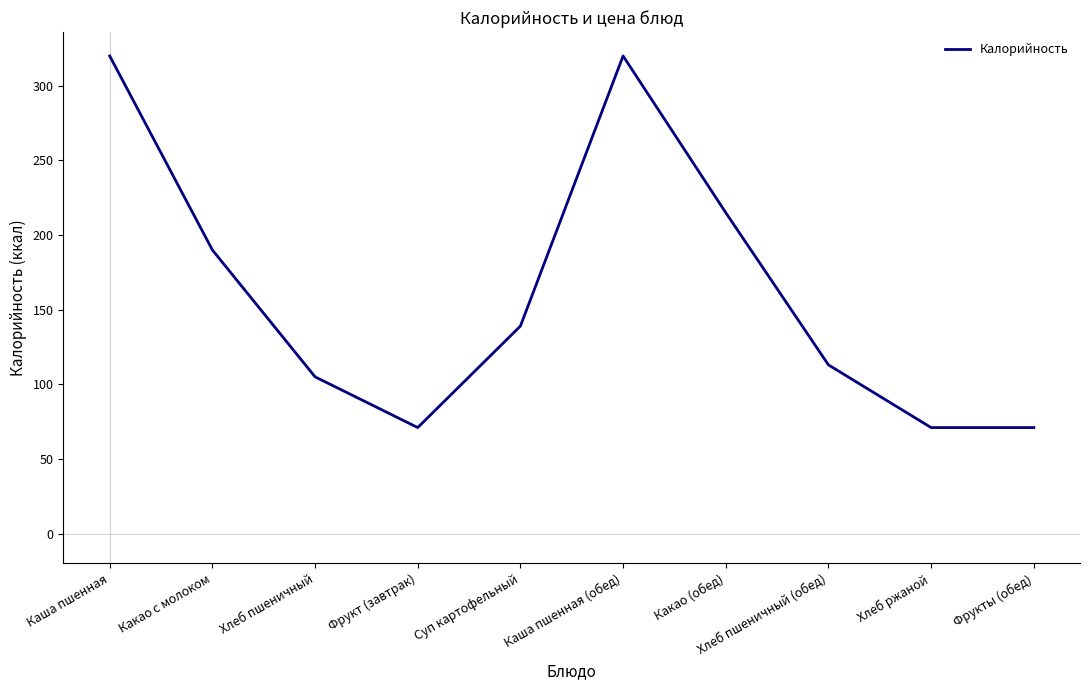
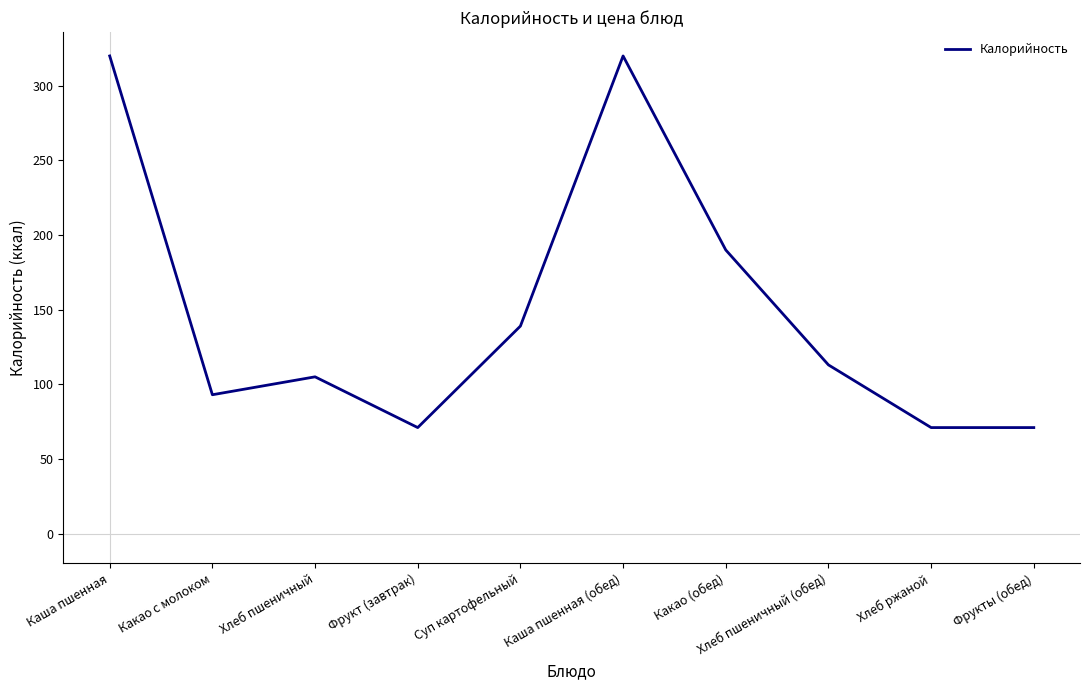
Какао с молоком: 190 -> 93
Какао (обед): 215 -> 190
